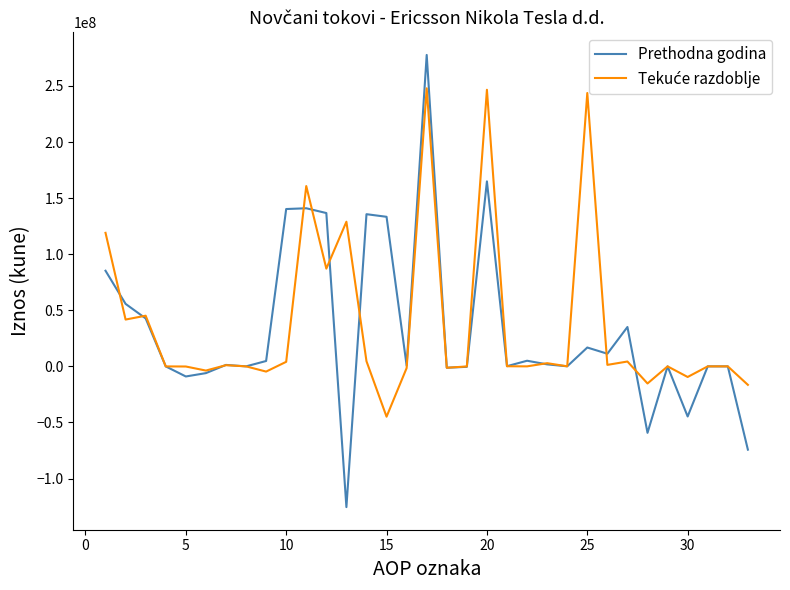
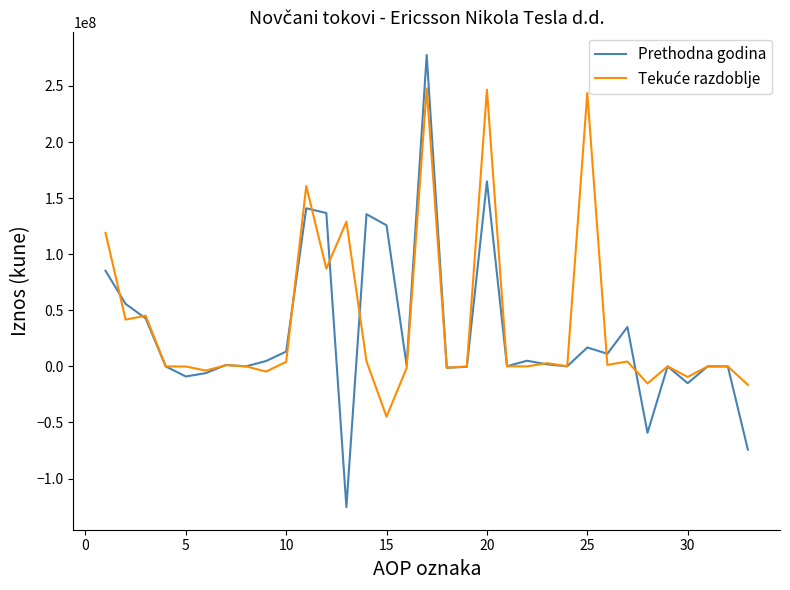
Prethodna godina, 10: 140000000 -> 13000000
Prethodna godina, 15: 133000000 -> 126000000
Prethodna godina, 30: -45000000 -> -15000000
